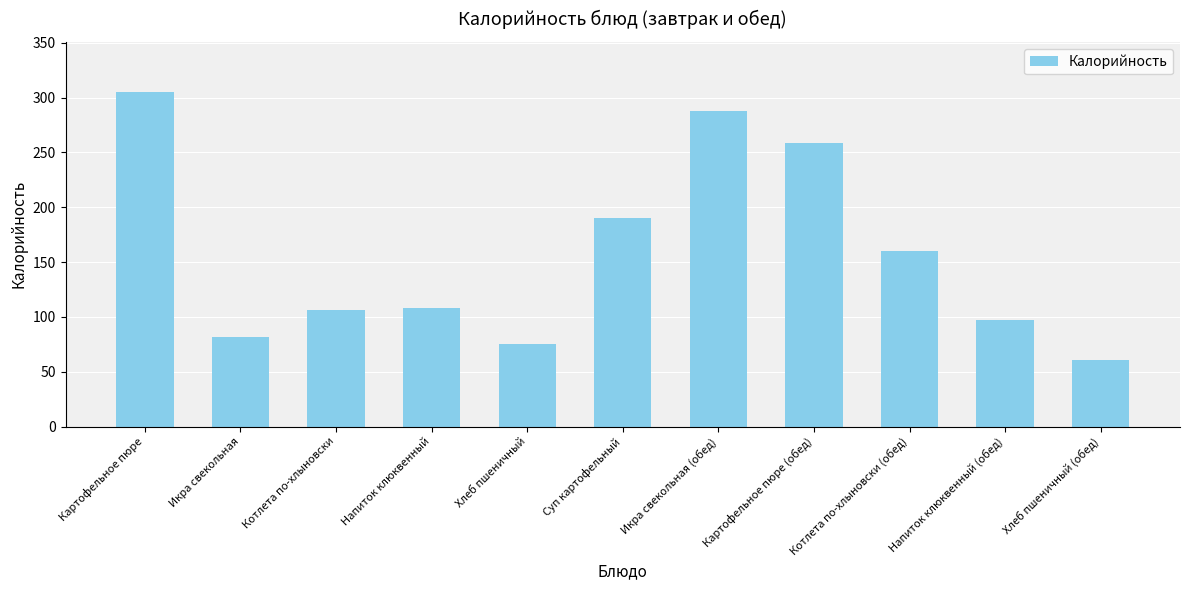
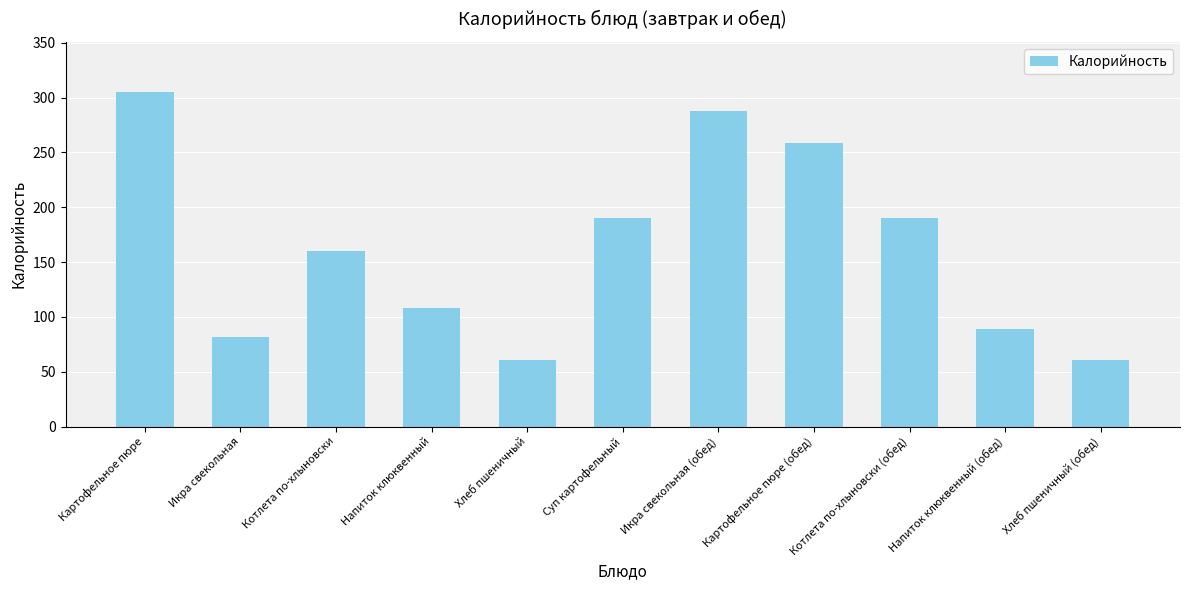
Котлета по-хлыновски: 106 -> 160
Хлеб пшеничный: 75 -> 61
Котлета по-хлыновски (обед): 160 -> 190
Напиток клюквенный (обед): 97 -> 89
